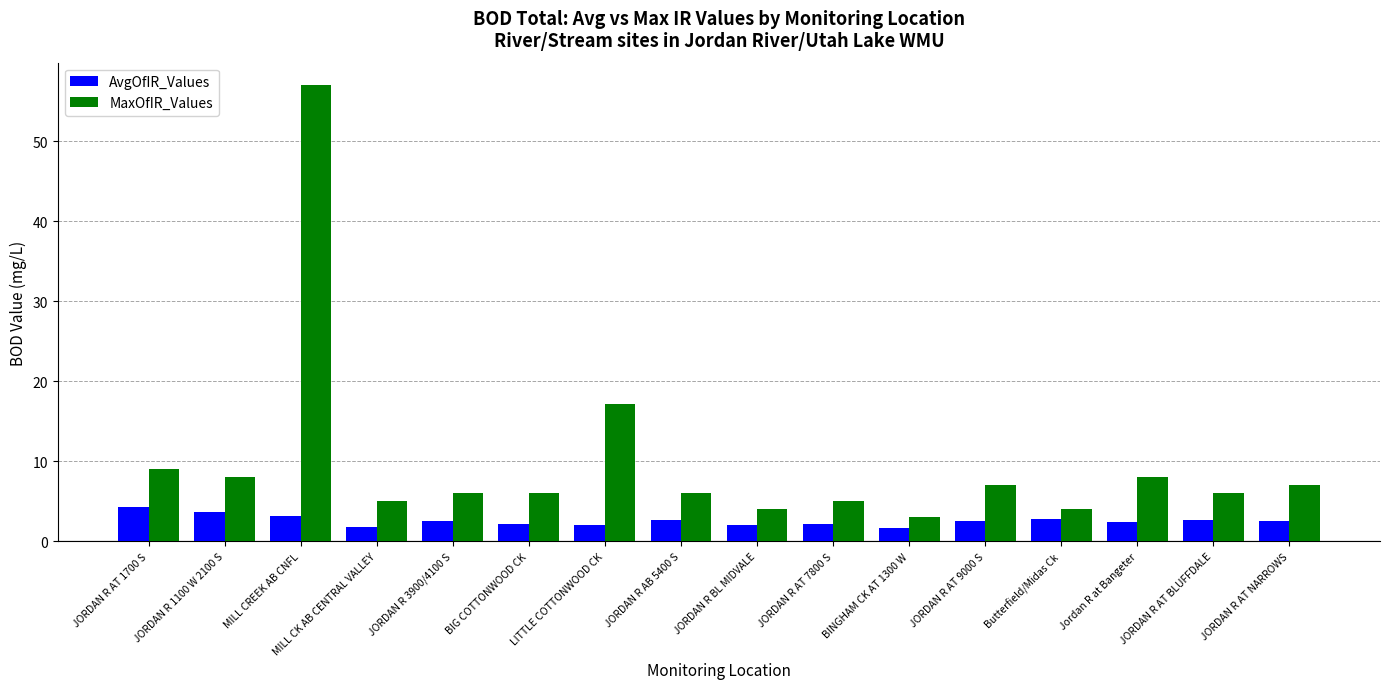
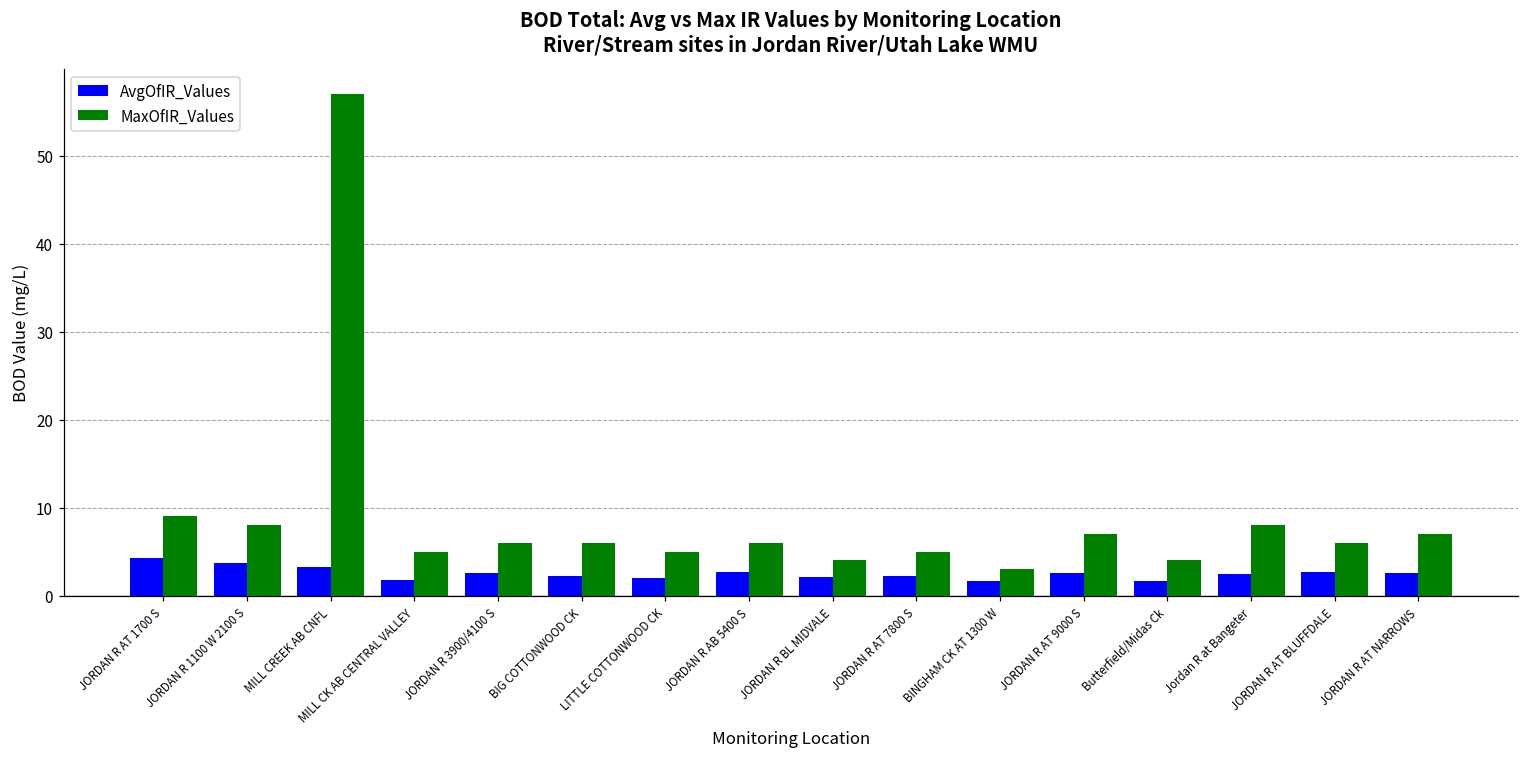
MaxOfIR_Values, LITTLE COTTONWOOD CK: 17 -> 5
AvgOfIR_Values, Butterfield/Midas Ck: 3 -> 2
